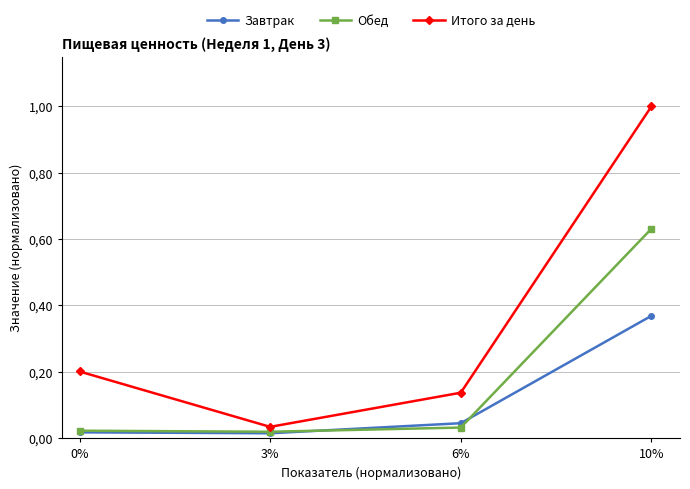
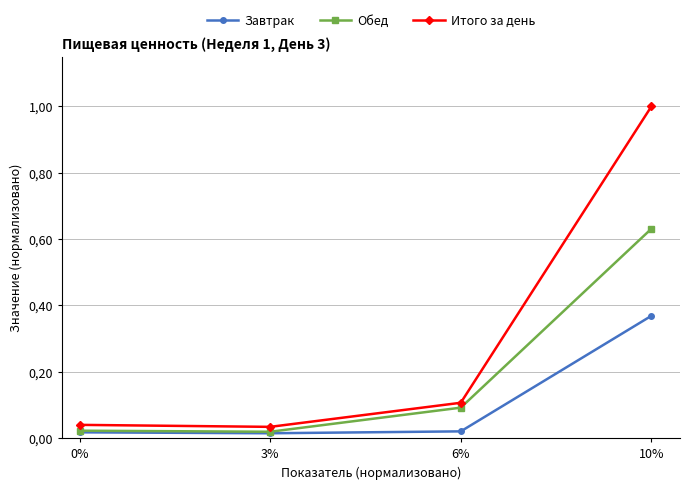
Итого за день, 0%: 20 -> 4
Завтрак, 6%: 5 -> 2
Обед, 6%: 3 -> 9
Итого за день, 6%: 14 -> 11
